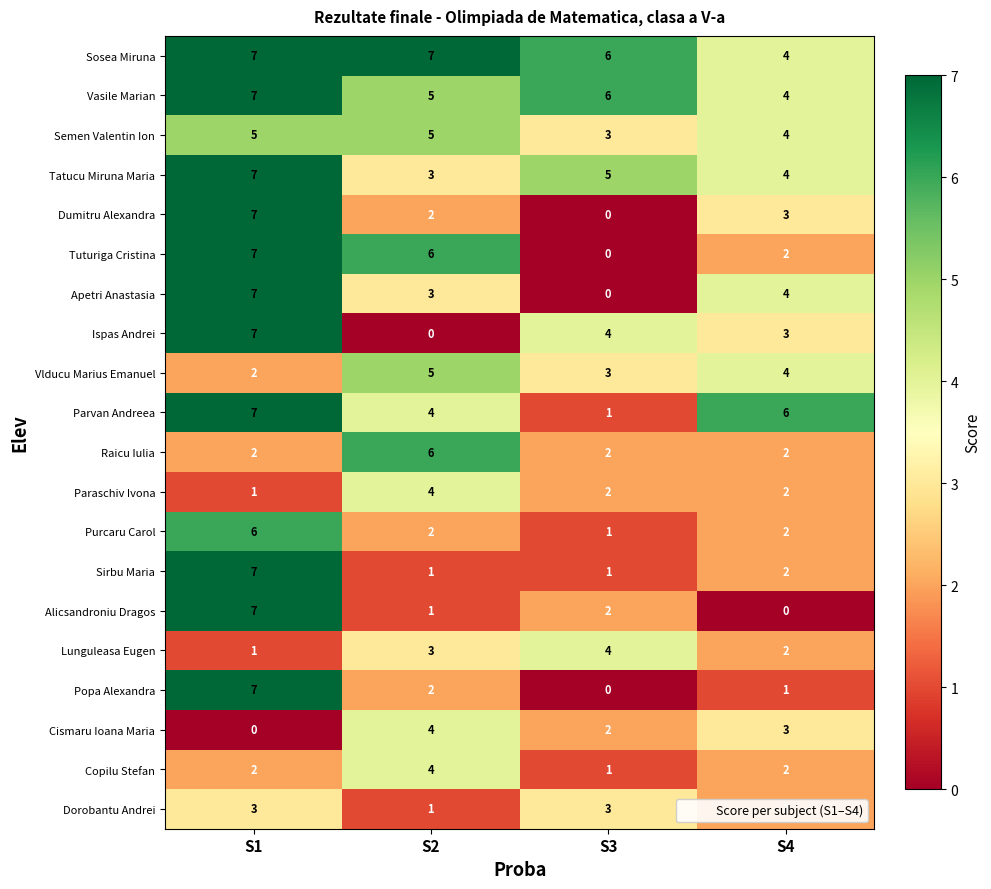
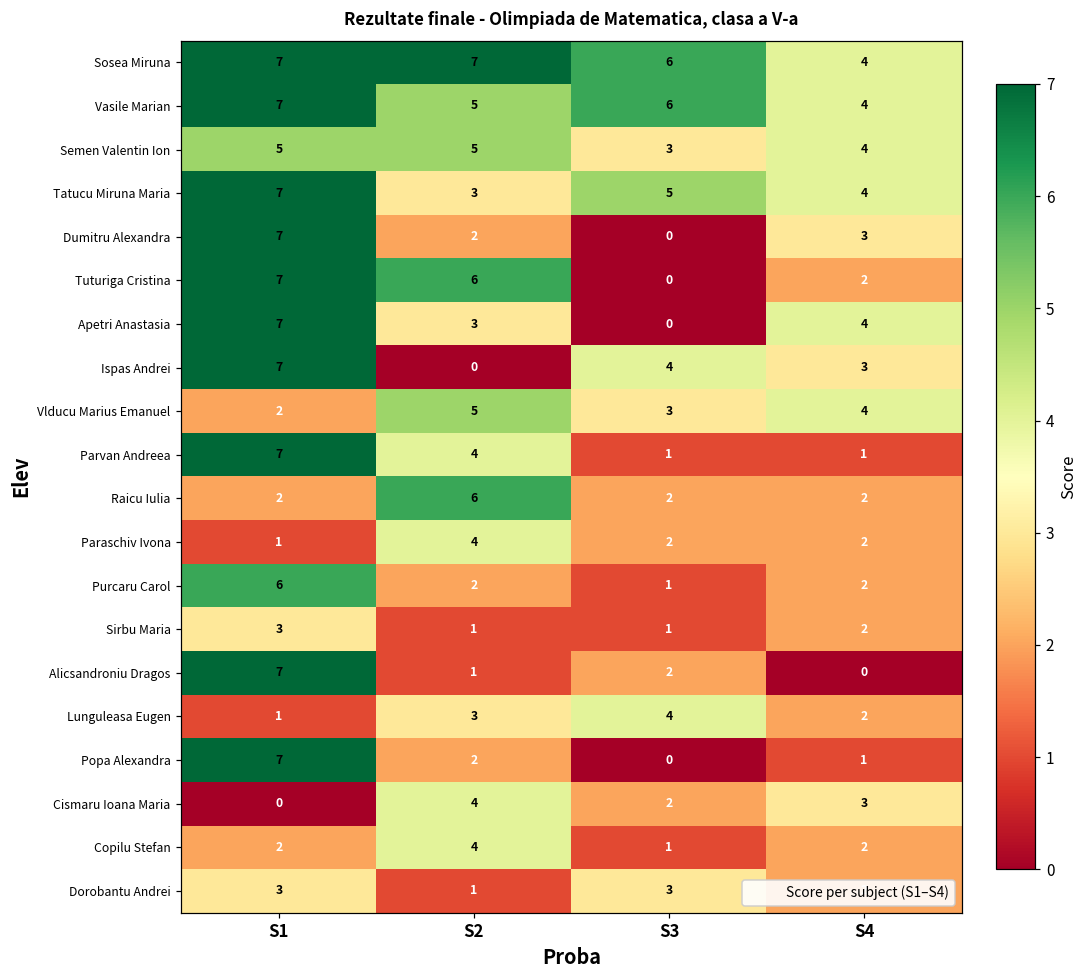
Parvan Andreea, S4: 6 -> 1
Sirbu Maria, S1: 7 -> 3
